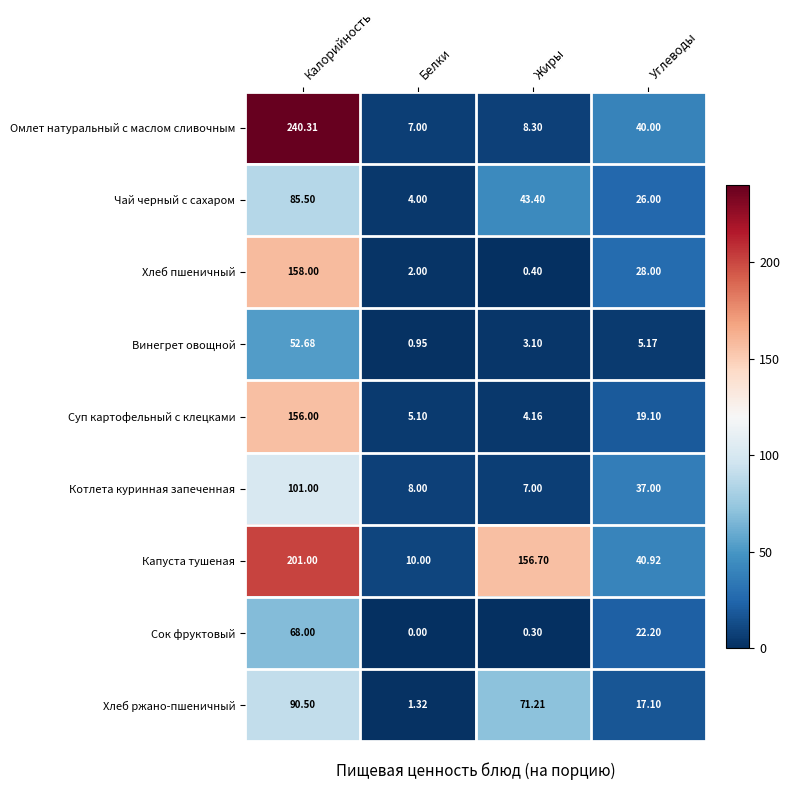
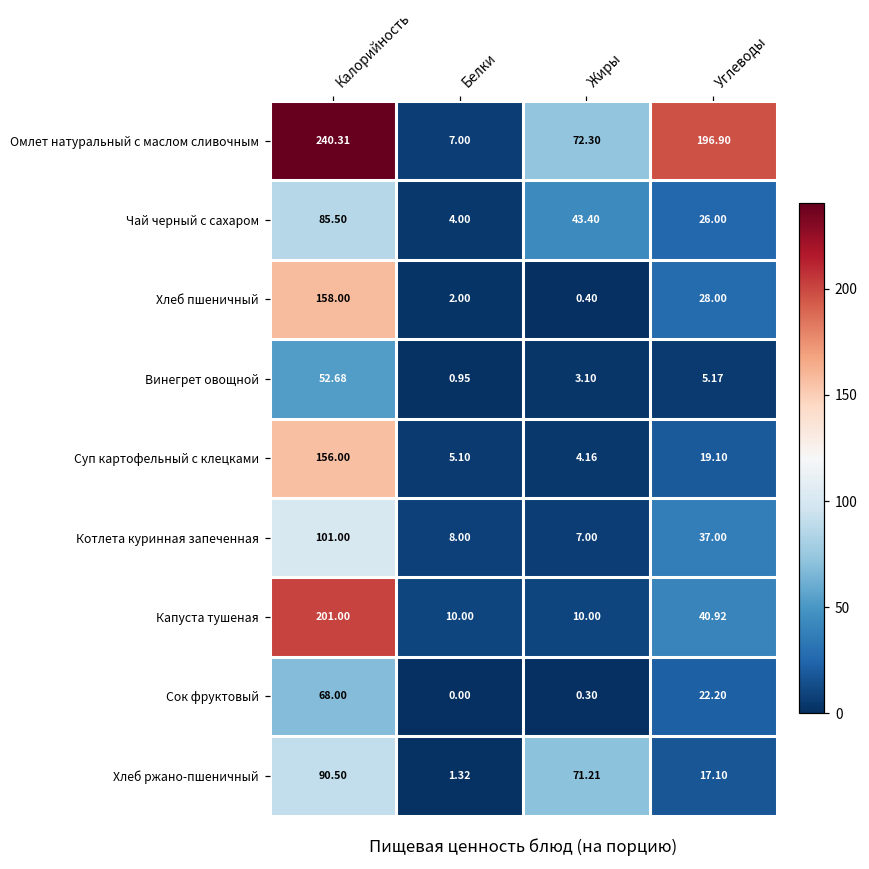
Омлет натуральный с маслом сливочным, Жиры: 8.30 -> 72.30
Омлет натуральный с маслом сливочным, Углеводы: 40.00 -> 196.90
Капуста тушеная, Жиры: 156.70 -> 10.00
